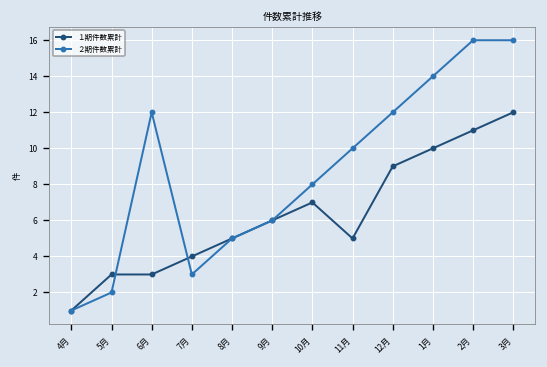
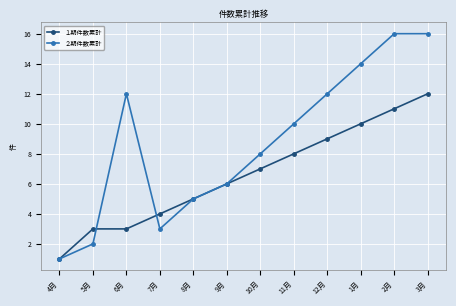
１期件数累計, 11月: 5 -> 8
